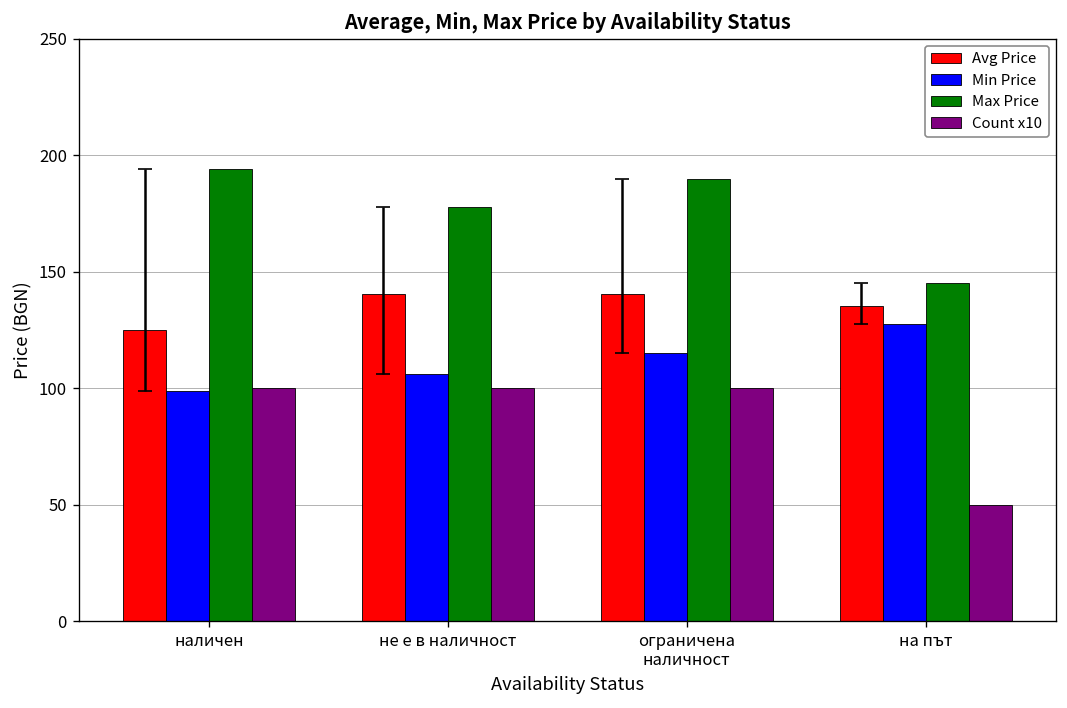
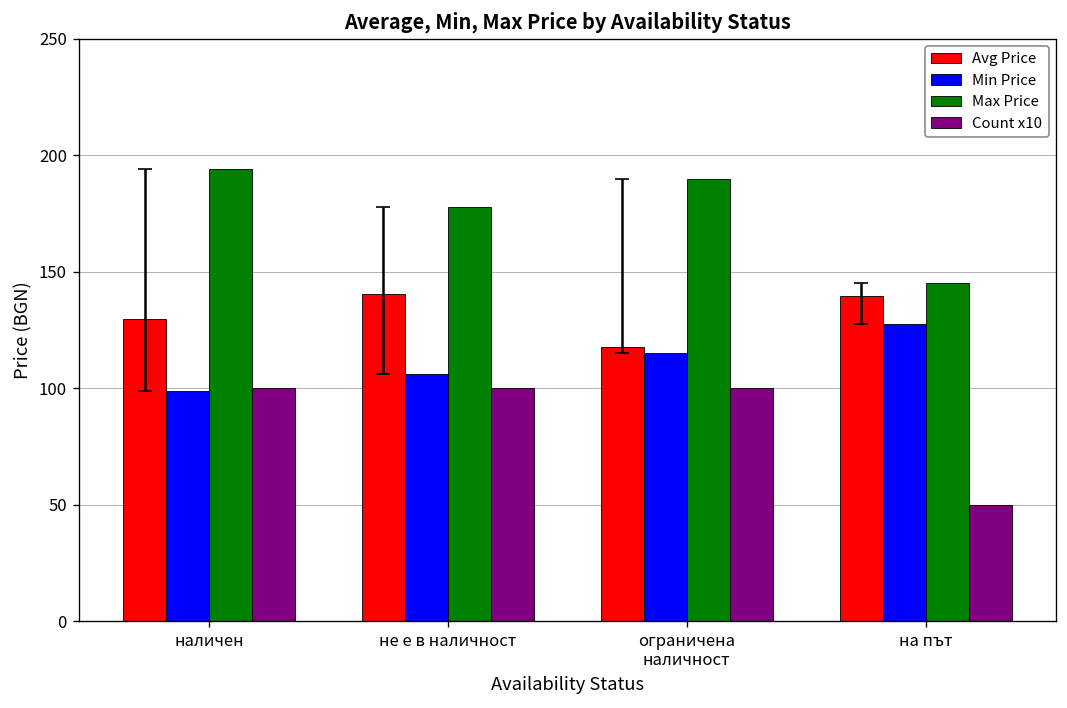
Avg Price, наличен: 125 -> 130
Avg Price, ограничена наличност: 141 -> 118
Avg Price, на път: 135 -> 140
